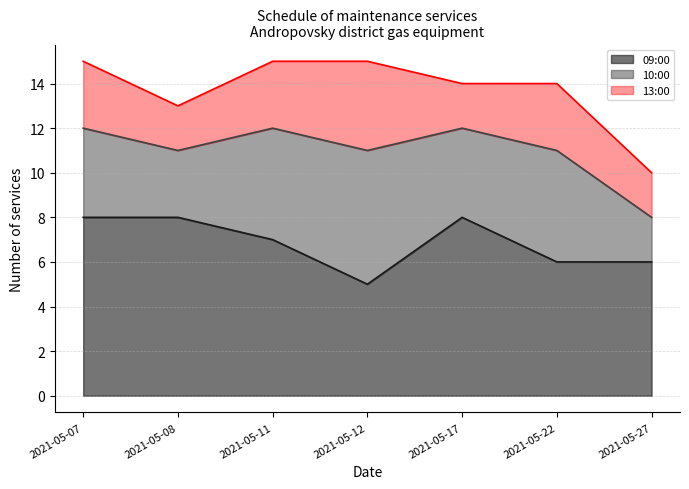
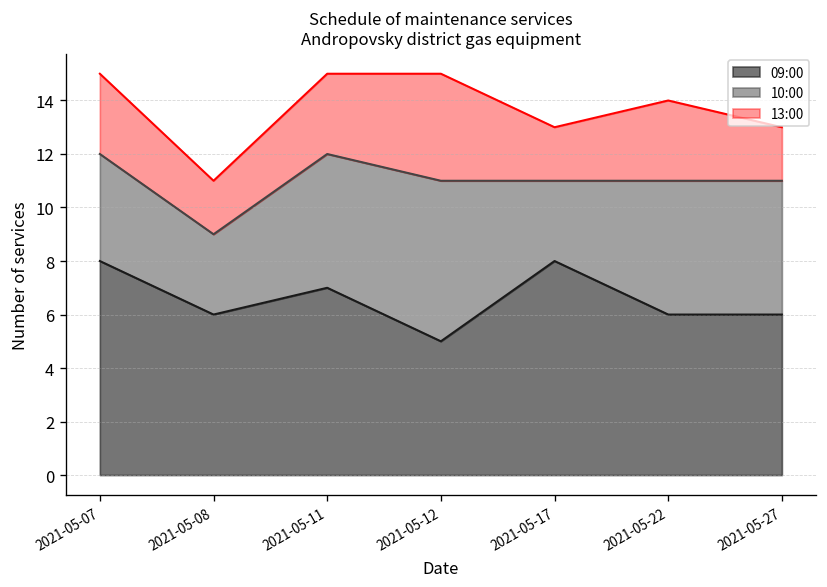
09:00, 2021-05-08: 8 -> 6
10:00, 2021-05-17: 4 -> 3
10:00, 2021-05-27: 2 -> 5
